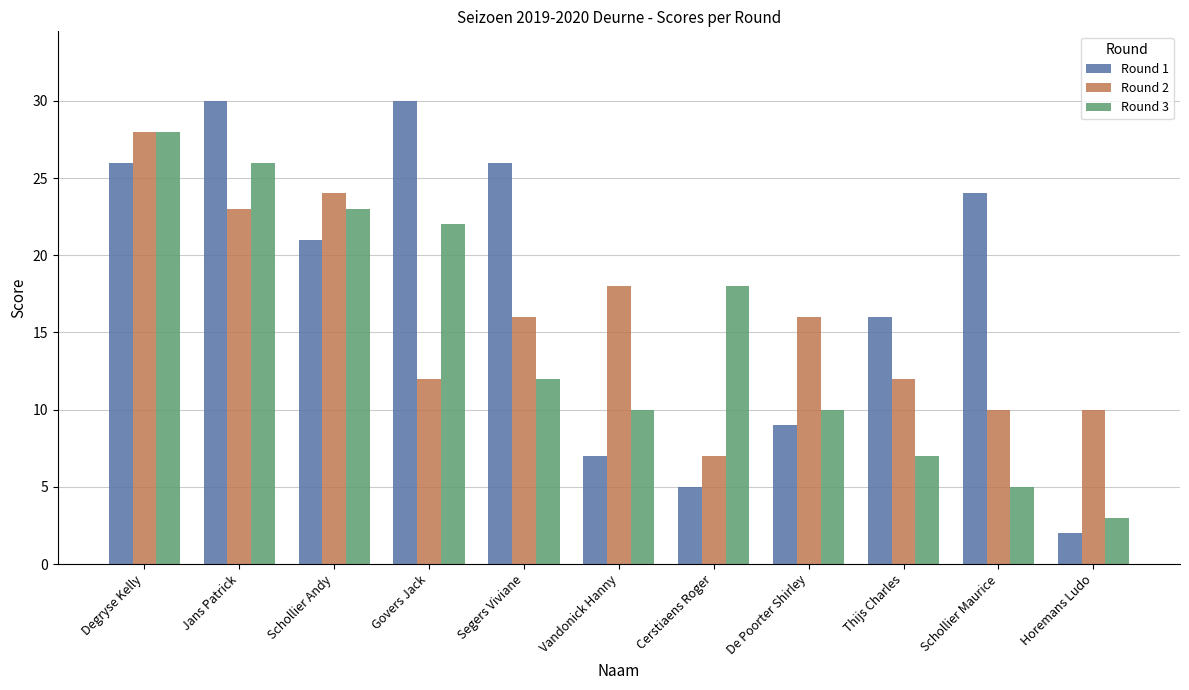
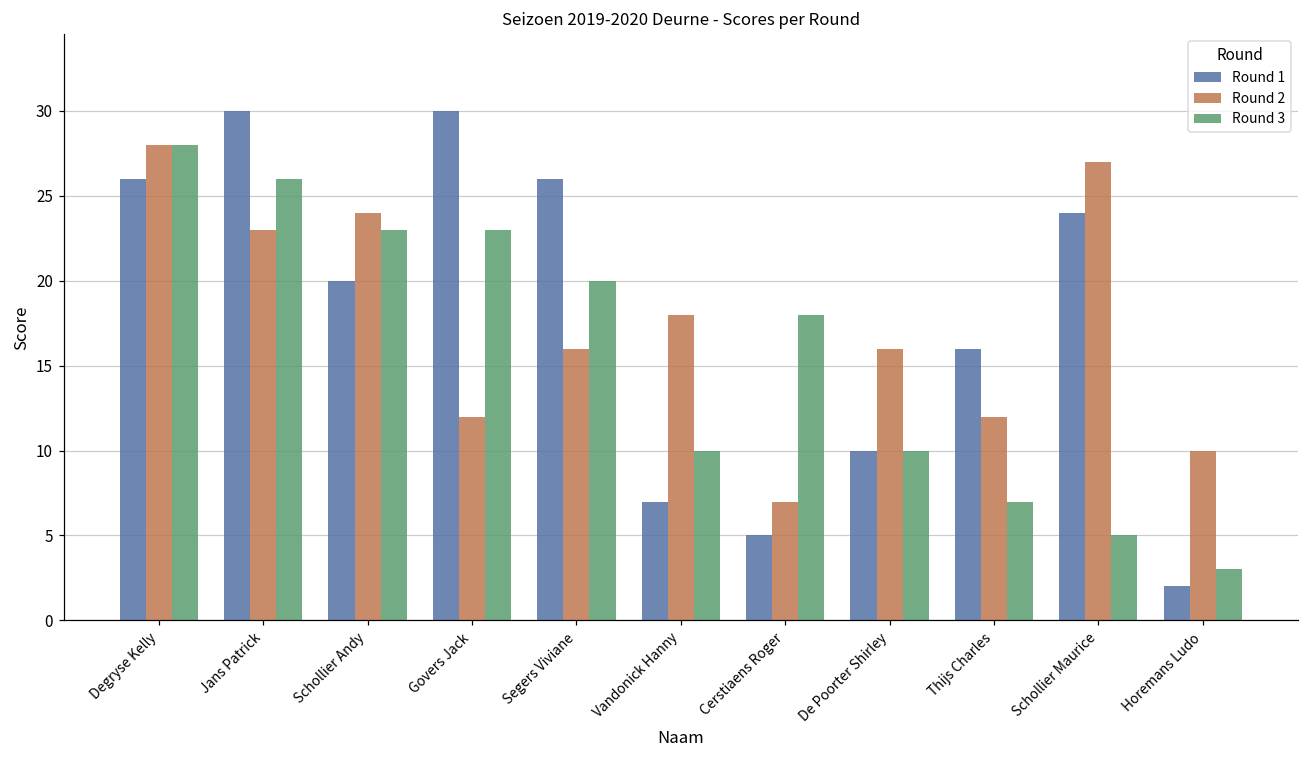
Round 1, Schollier Andy: 21 -> 20
Round 3, Govers Jack: 22 -> 23
Round 3, Segers Viviane: 12 -> 20
Round 1, De Poorter Shirley: 9 -> 10
Round 2, Schollier Maurice: 10 -> 27
